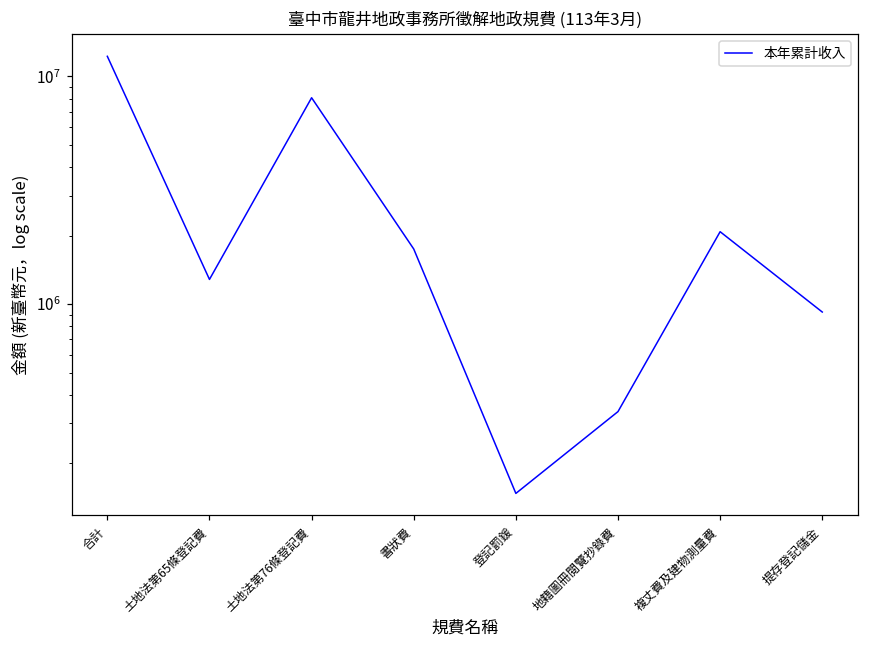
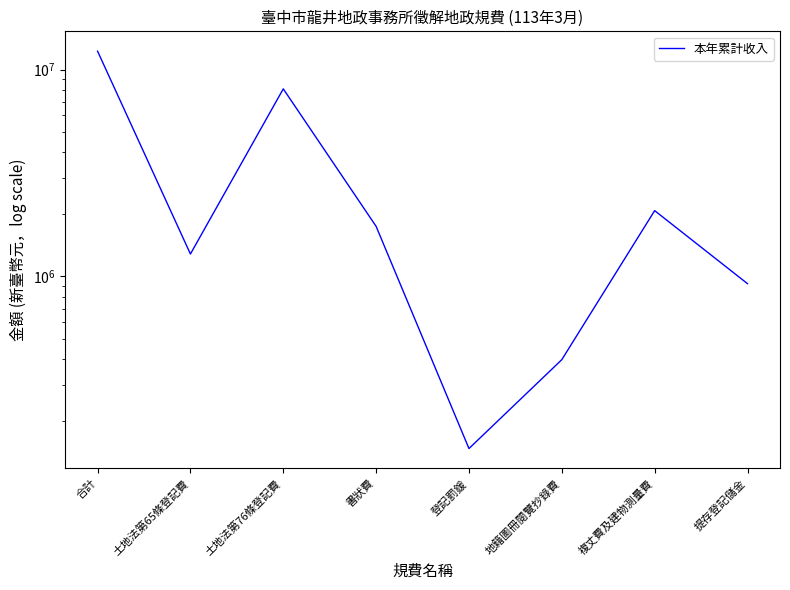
地籍圖冊閱覽抄錄費: 340000 -> 400000
